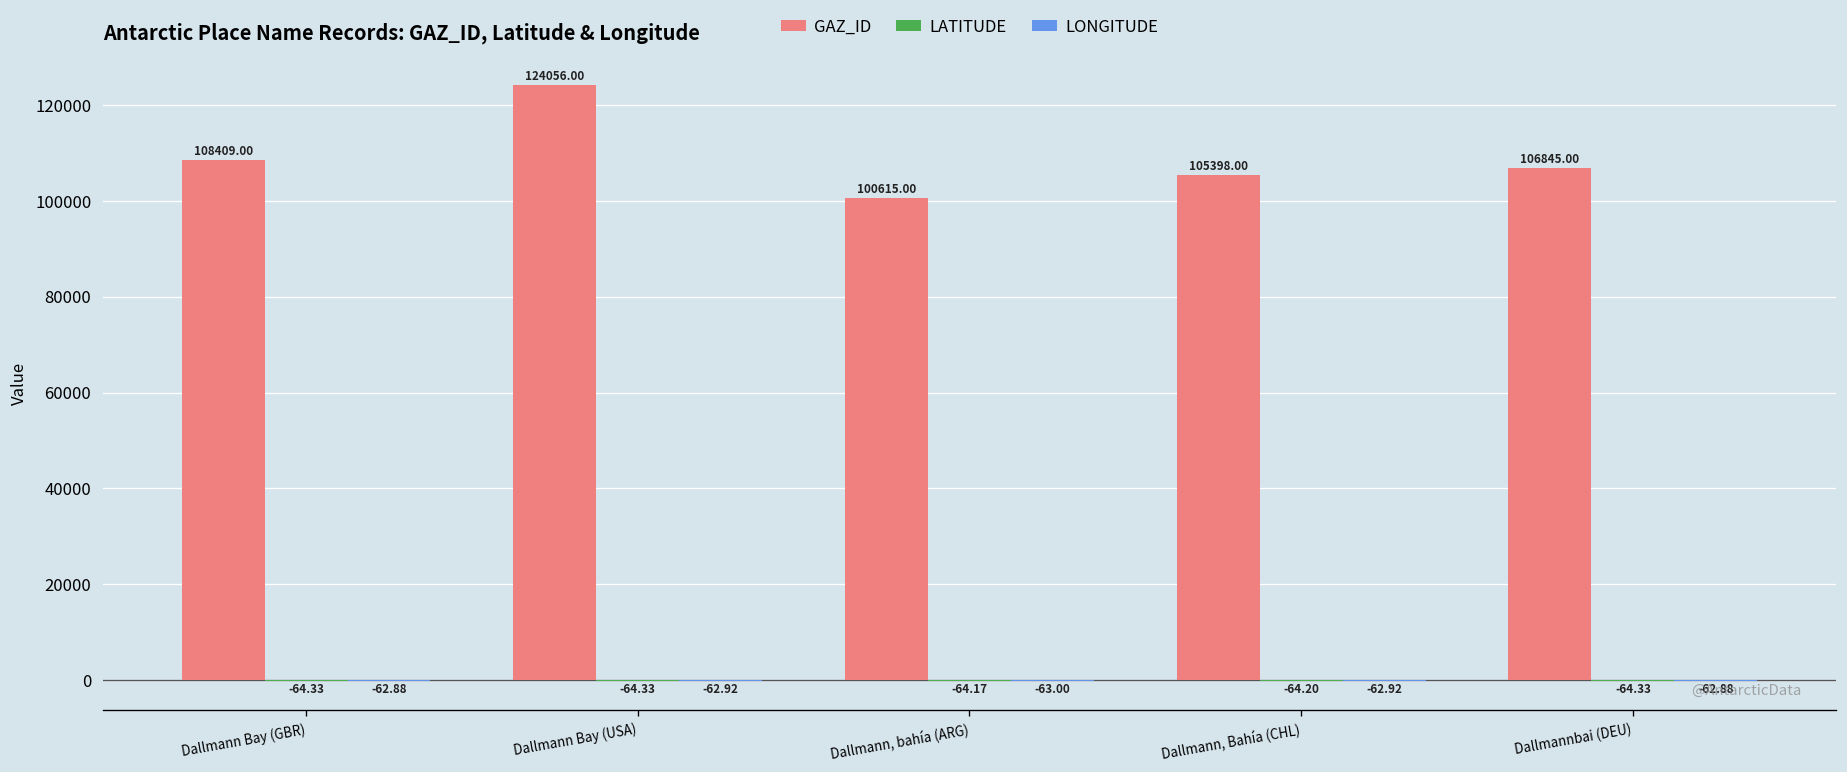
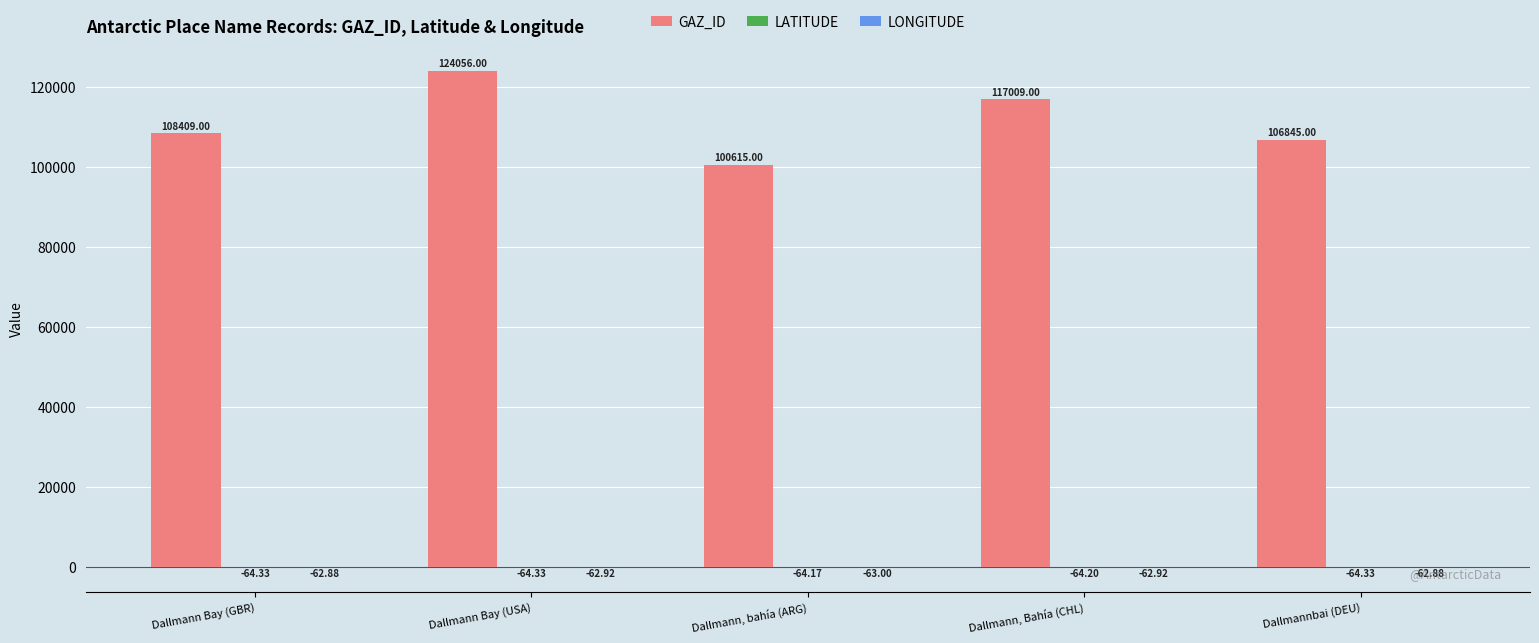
GAZ_ID, Dallmann, Bahía (CHL): 105398.00 -> 117009.00
